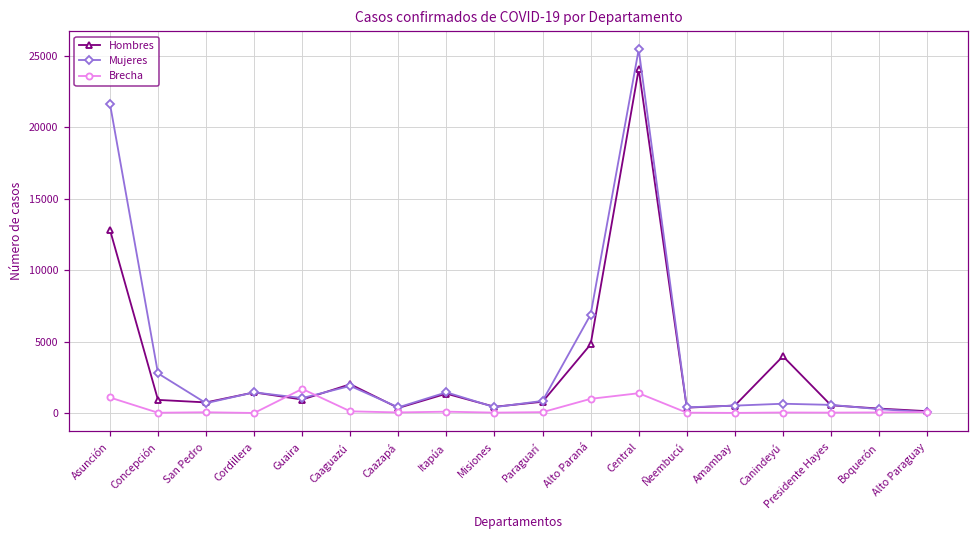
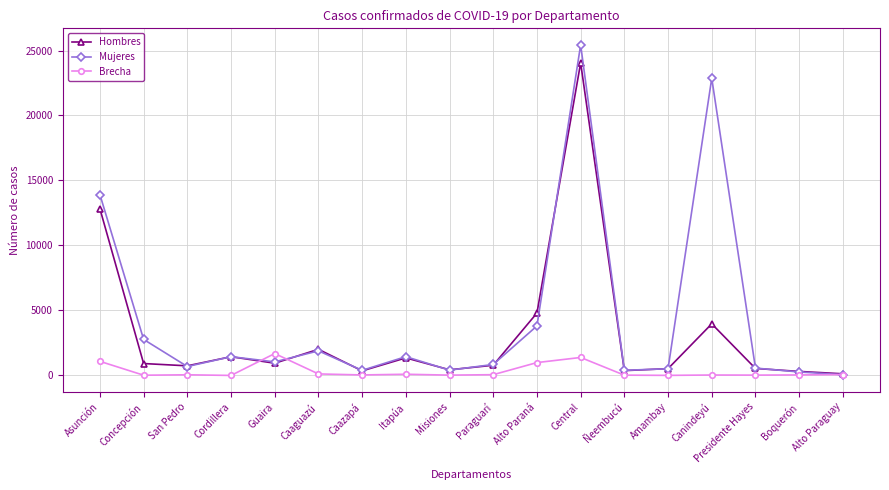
Mujeres, Asunción: 21600 -> 13900
Mujeres, Alto Paraná: 6900 -> 3800
Mujeres, Canindeyú: 700 -> 22900
